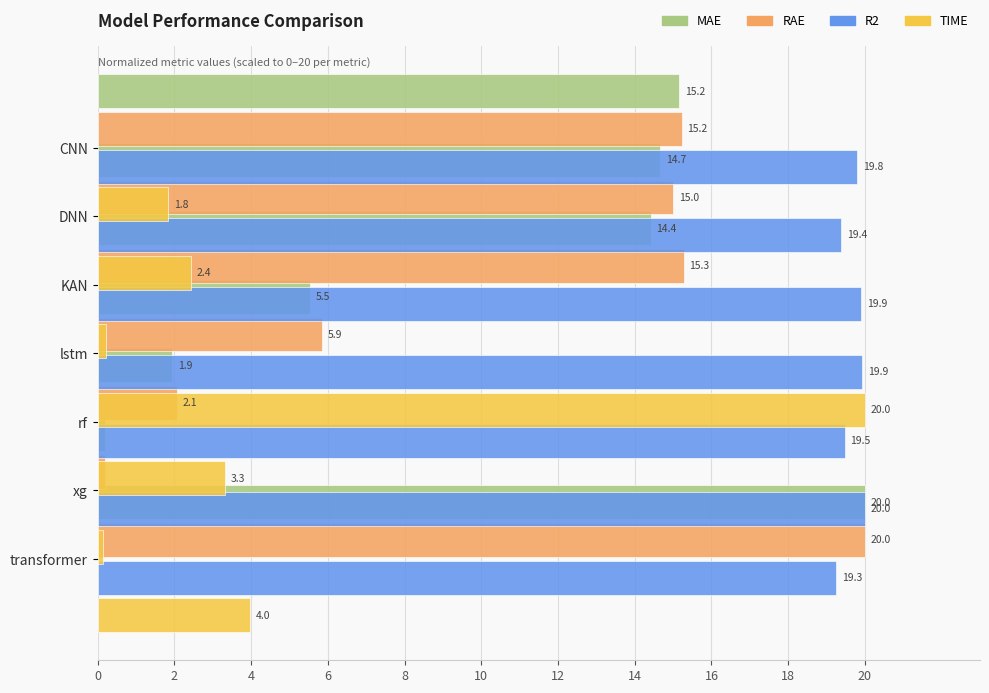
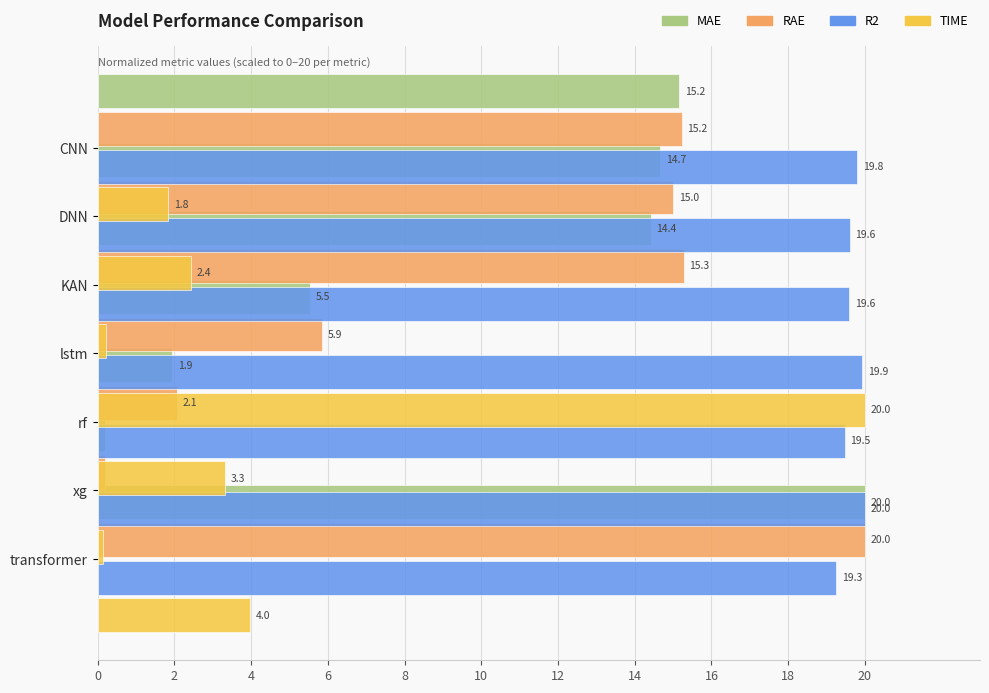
R2, DNN: 19.4 -> 19.6
R2, KAN: 19.9 -> 19.6
